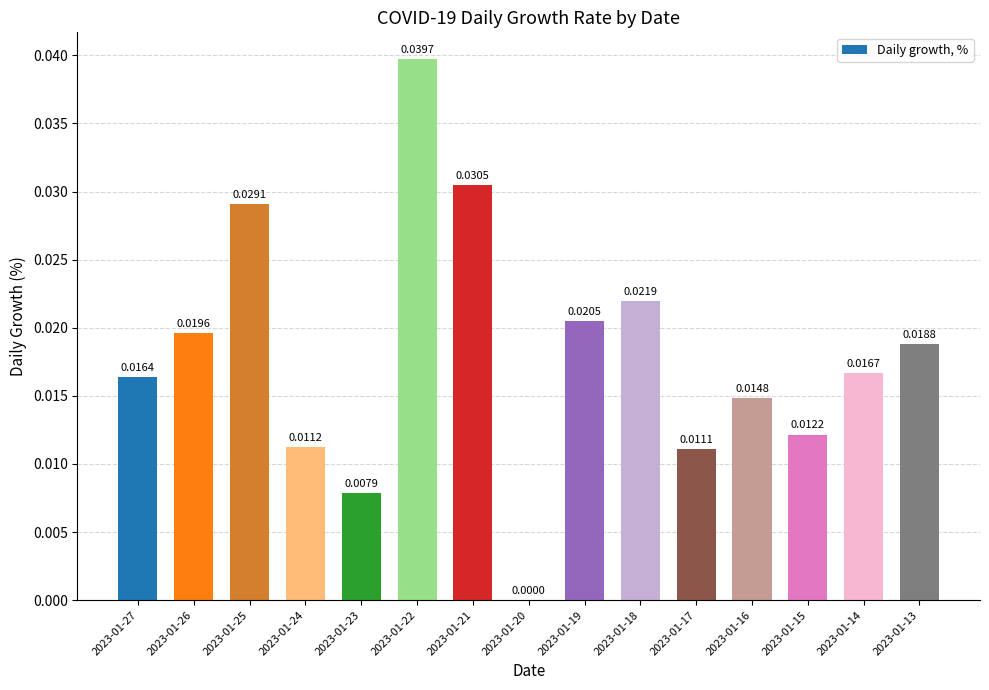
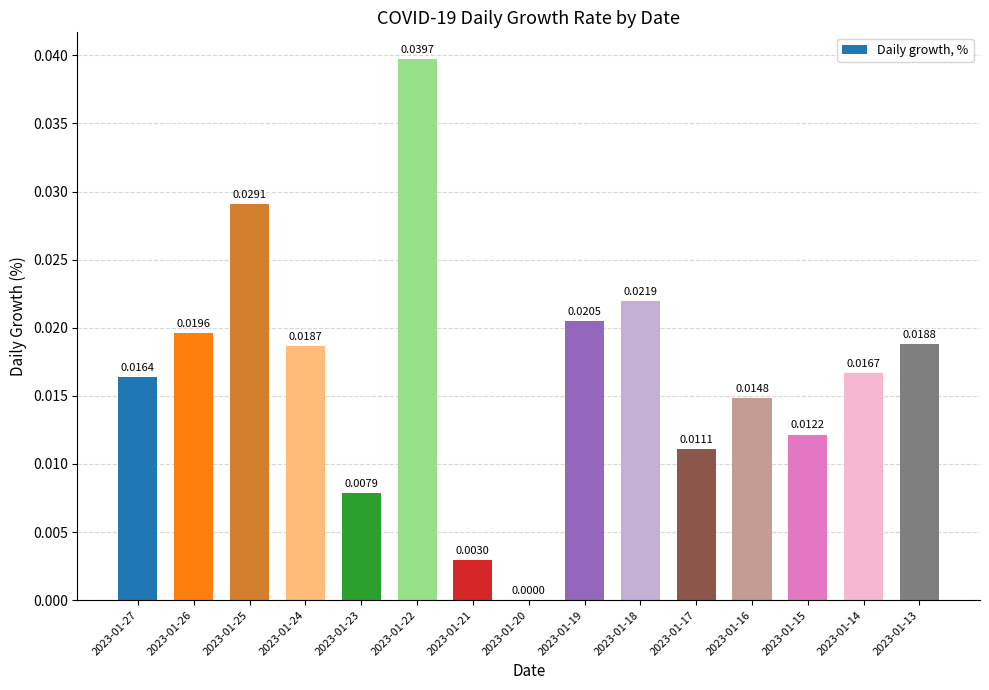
2023-01-24: 0.0112 -> 0.0187
2023-01-21: 0.0305 -> 0.0030
